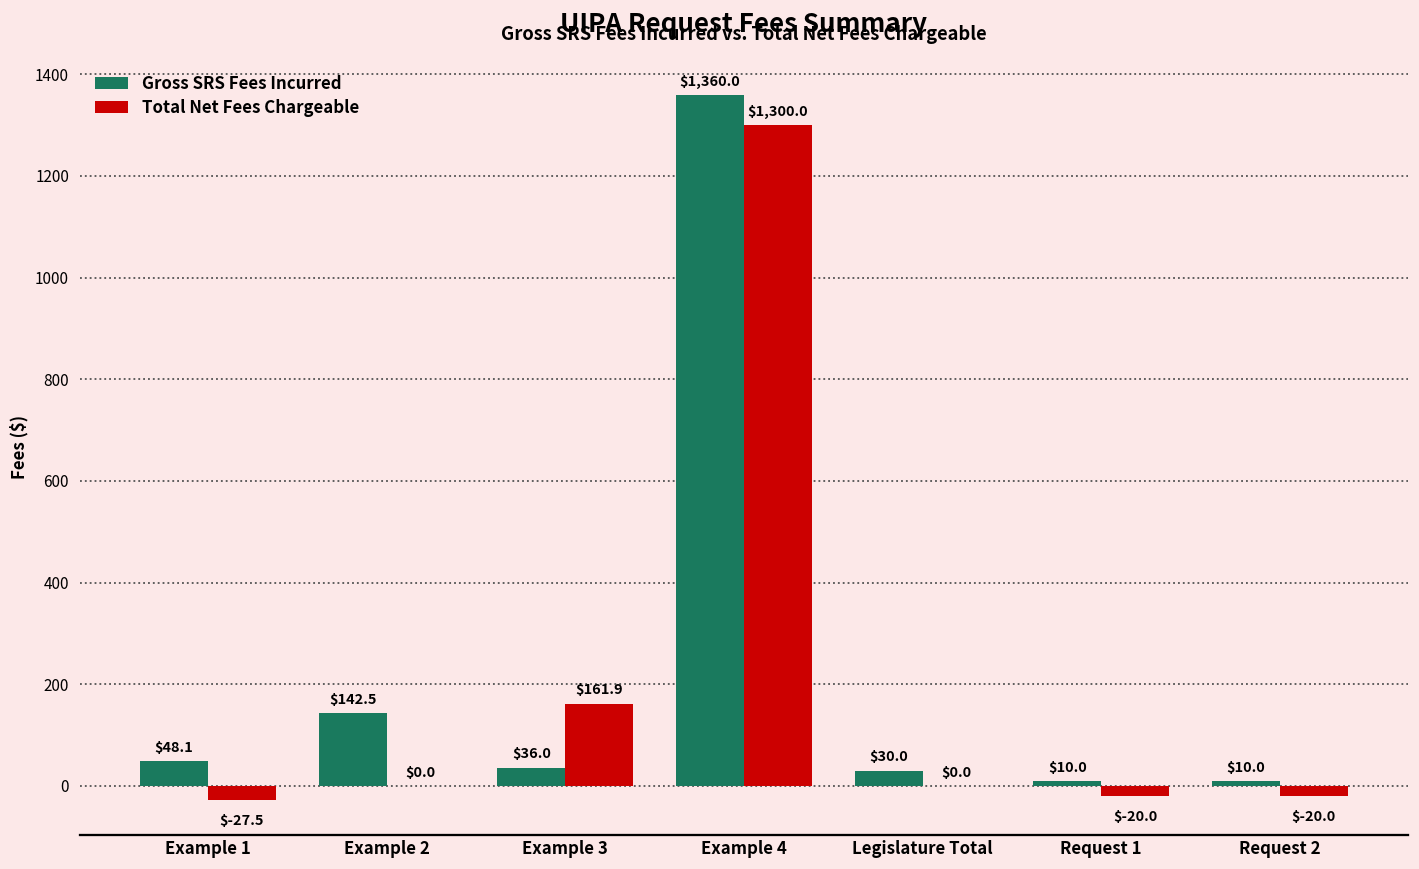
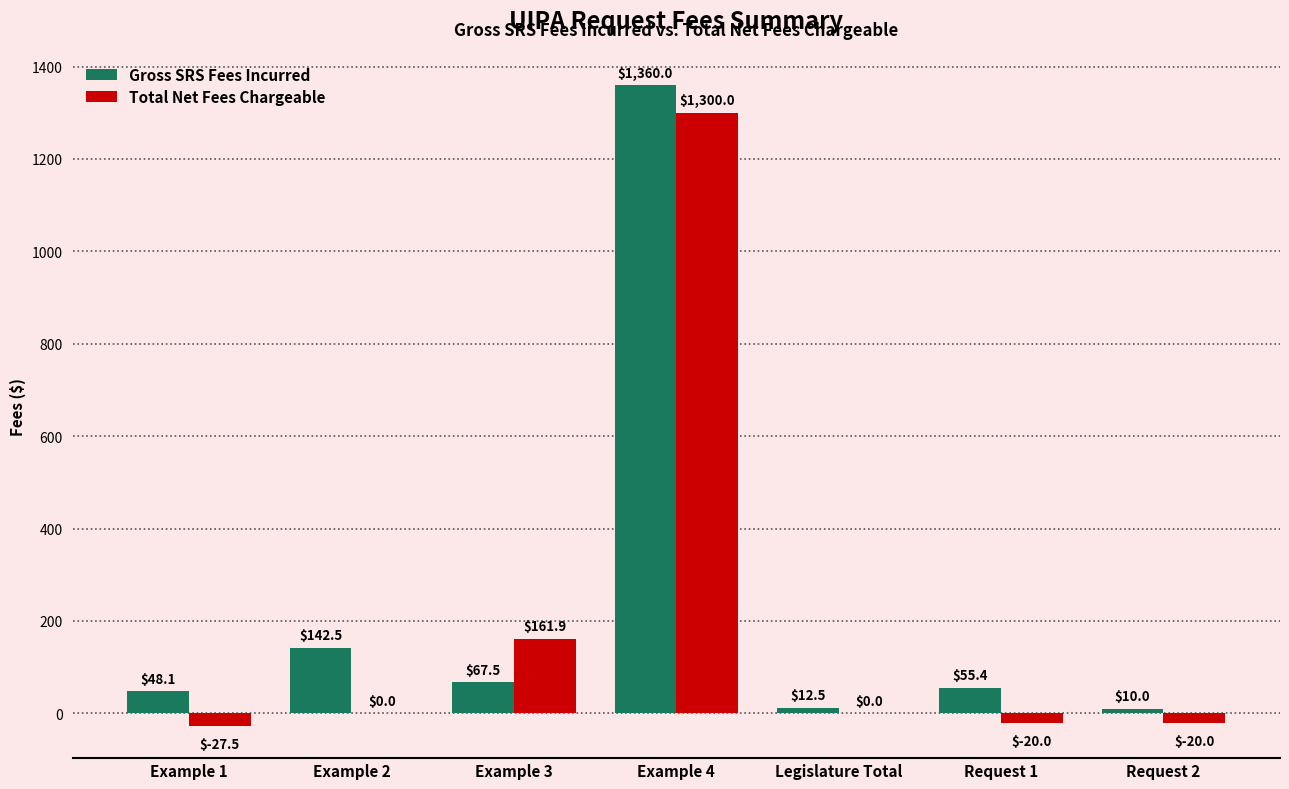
Gross SRS Fees Incurred, Example 3: $36.0 -> $67.5
Gross SRS Fees Incurred, Legislature Total: $30.0 -> $12.5
Gross SRS Fees Incurred, Request 1: $10.0 -> $55.4
